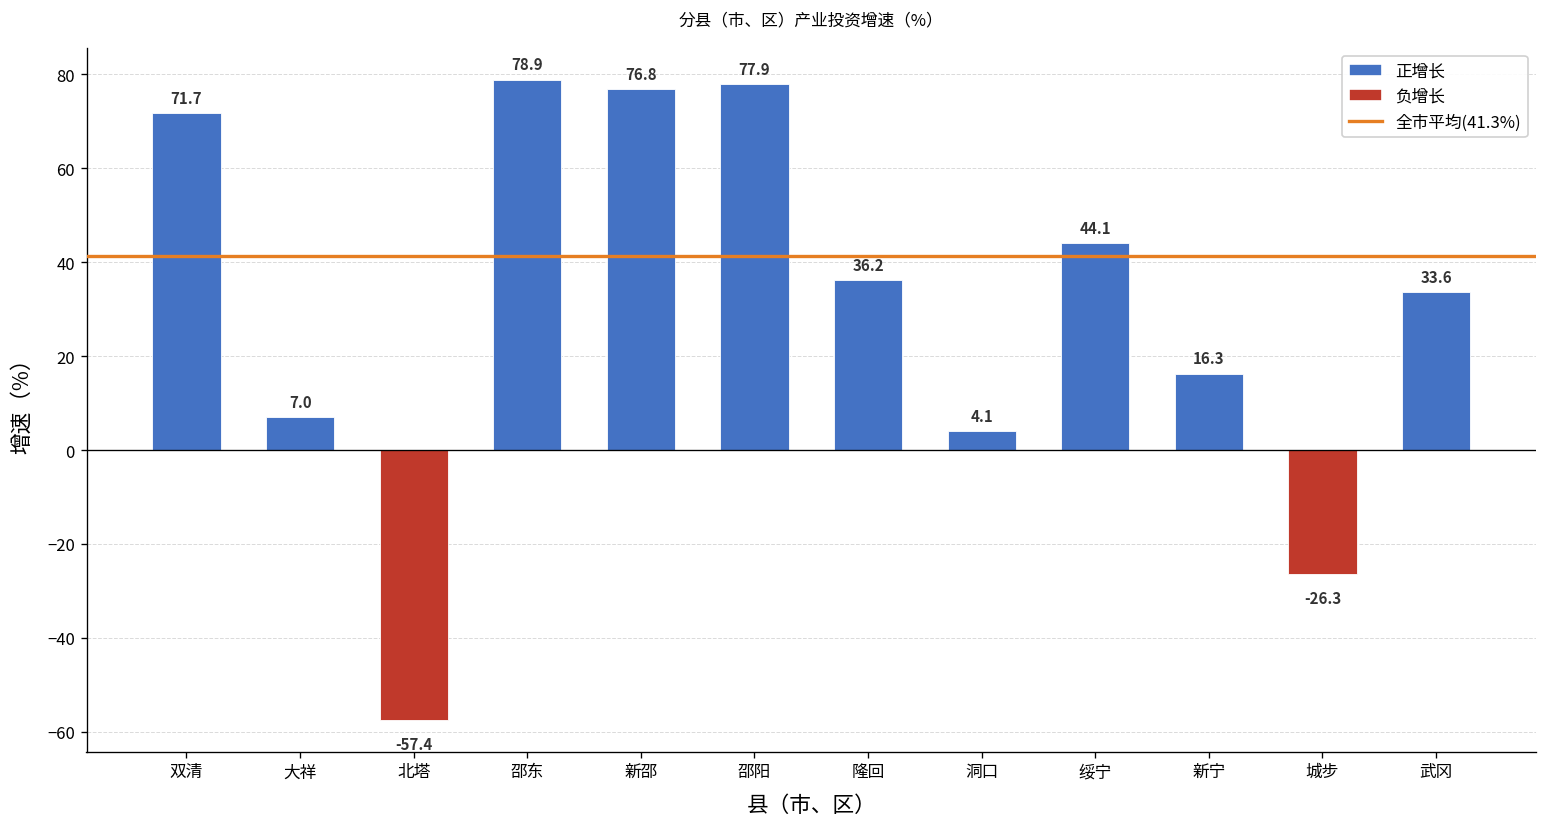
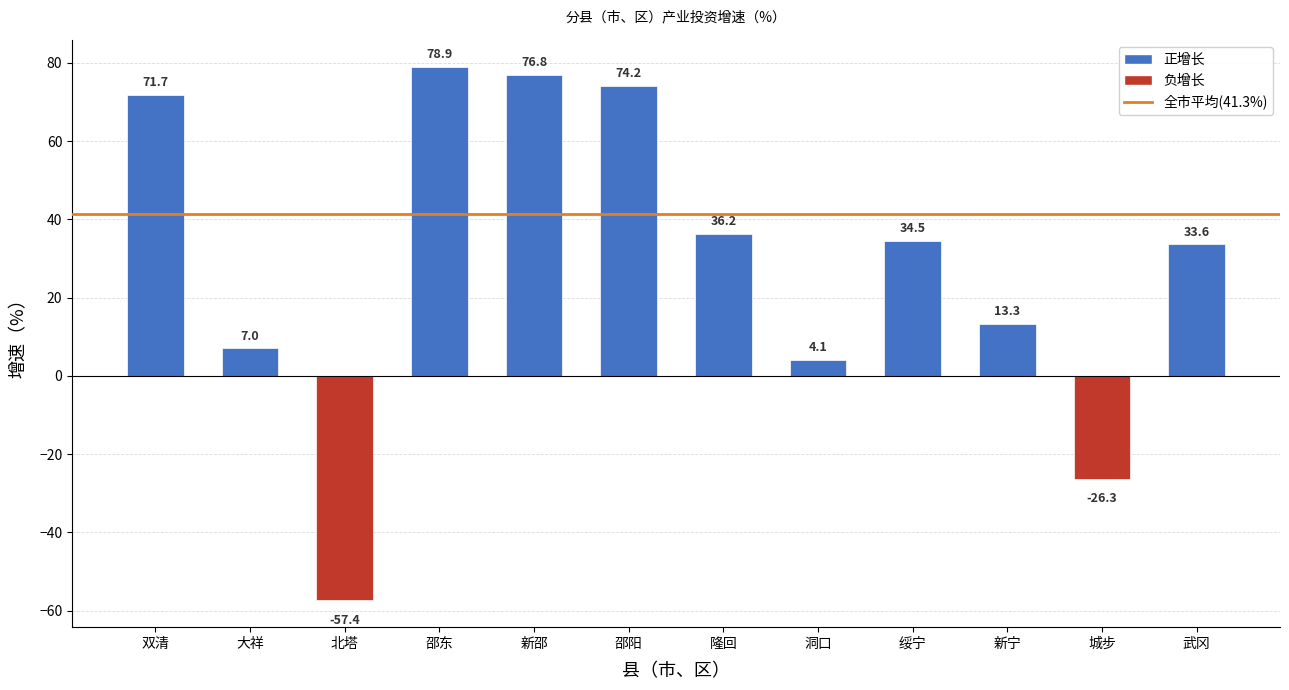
邵阳: 77.9 -> 74.2
绥宁: 44.1 -> 34.5
新宁: 16.3 -> 13.3
